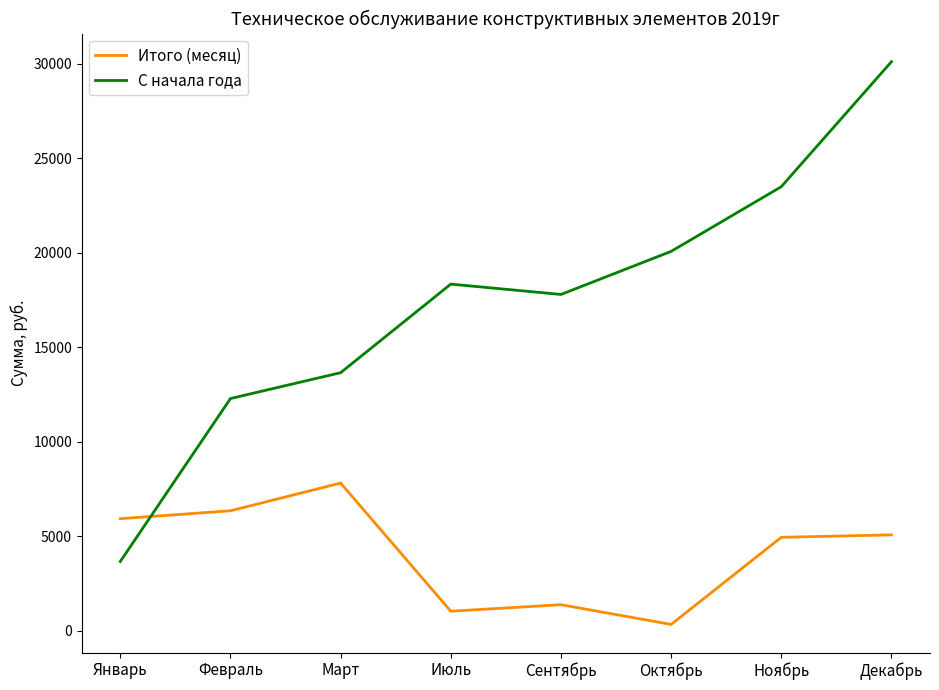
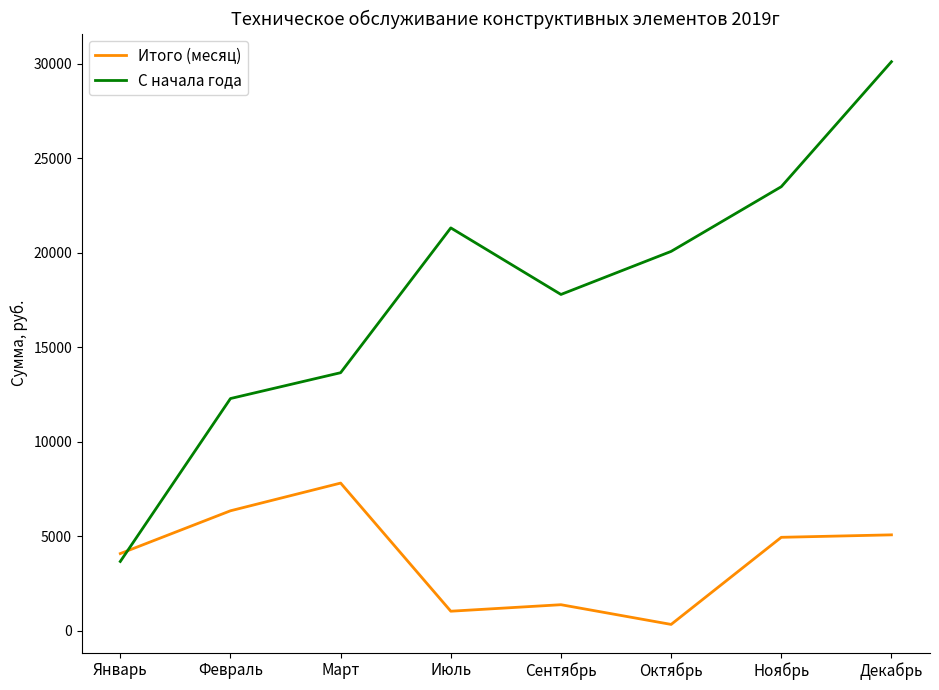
Итого (месяц), Январь: 5900 -> 4100
С начала года, Июль: 18400 -> 21300
